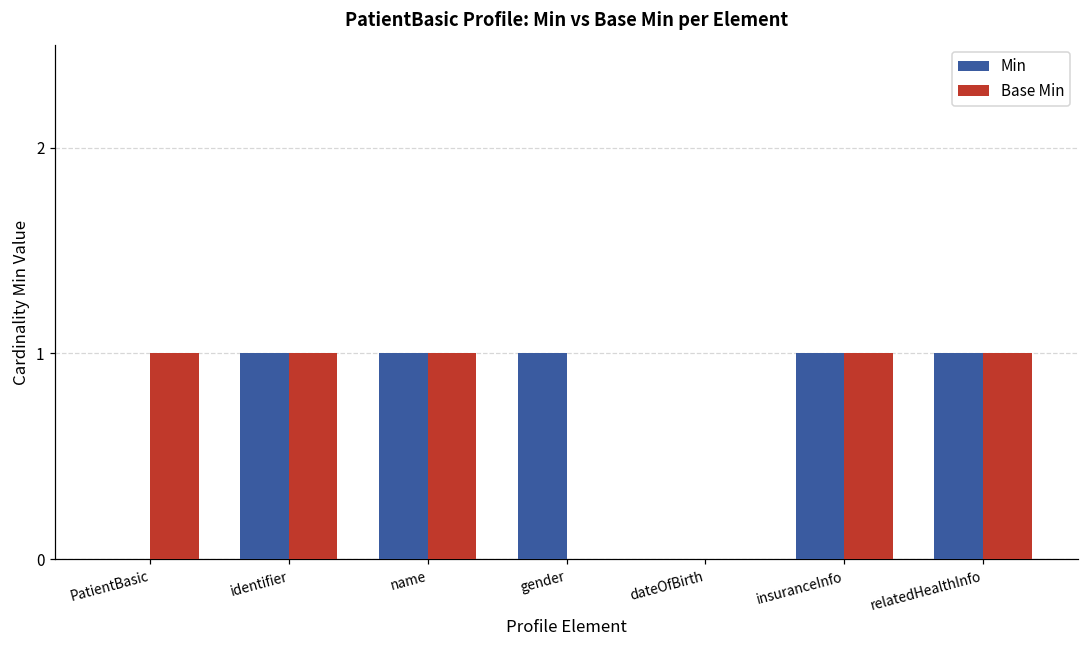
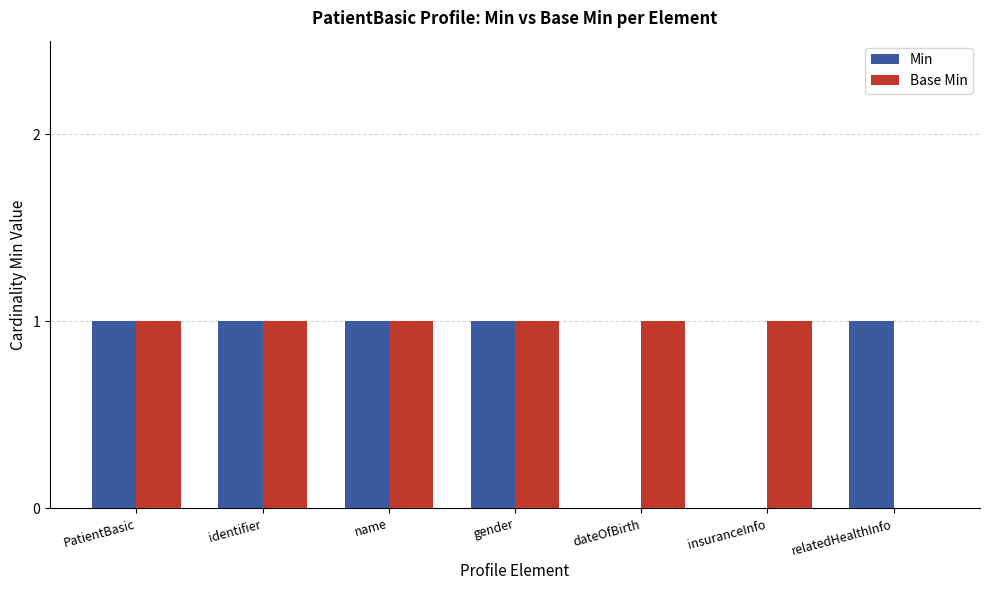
Min, PatientBasic: 0 -> 1
Base Min, gender: 0 -> 1
Base Min, dateOfBirth: 0 -> 1
Min, insuranceInfo: 1 -> 0
Base Min, relatedHealthInfo: 1 -> 0
